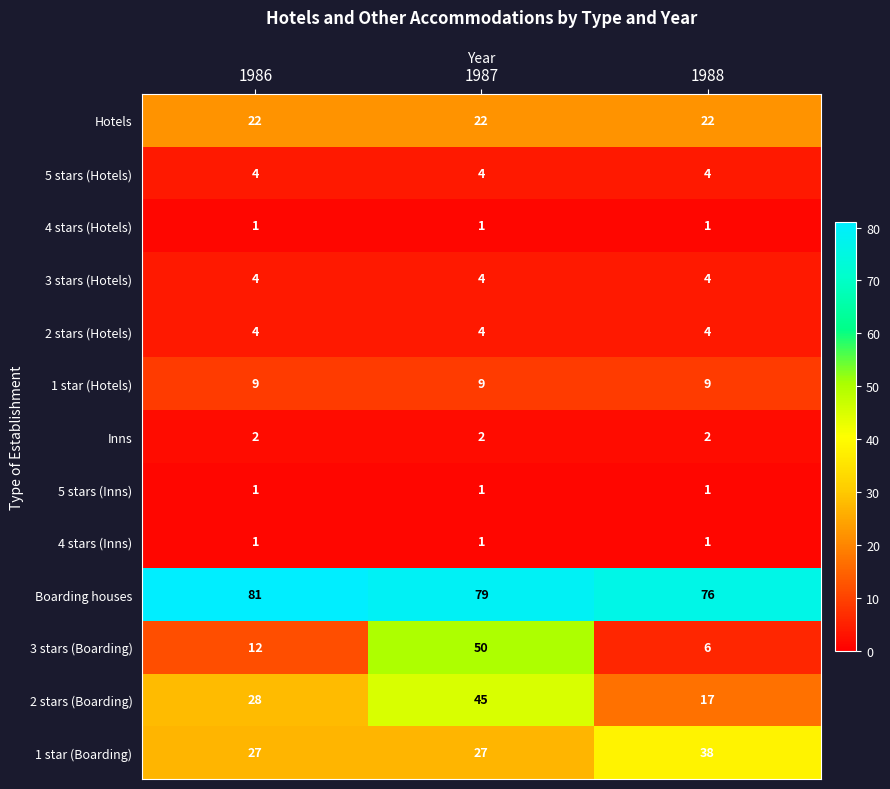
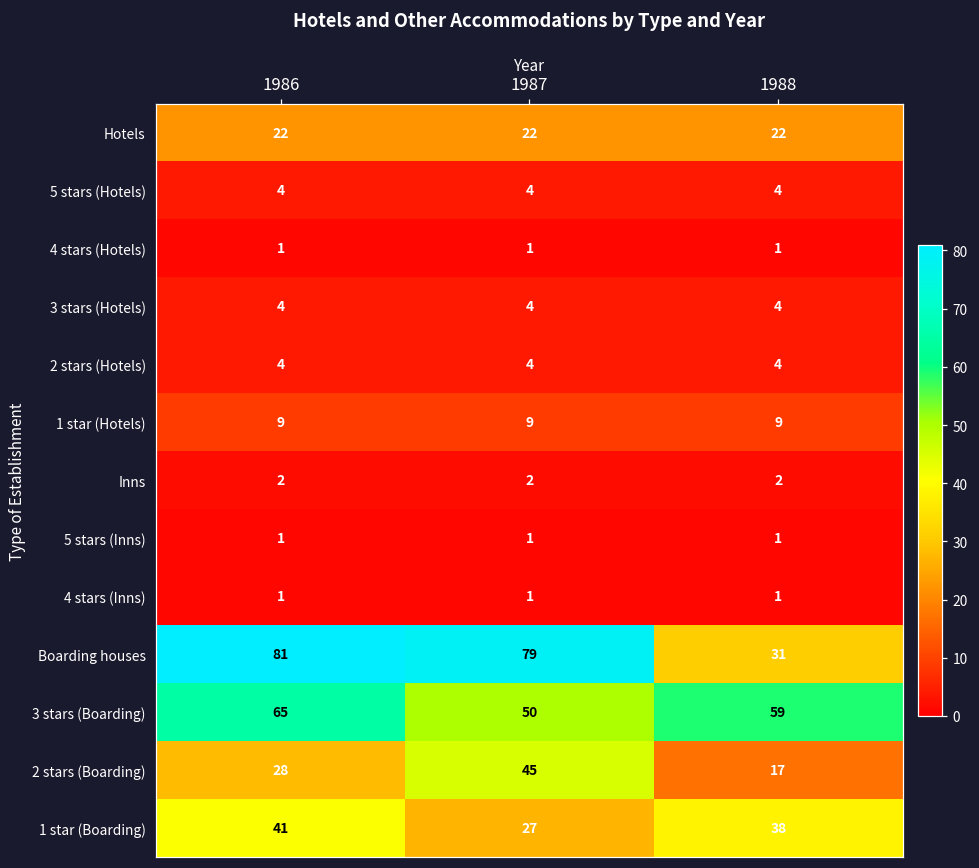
Boarding houses, 1988: 76 -> 31
3 stars (Boarding), 1986: 12 -> 65
3 stars (Boarding), 1988: 6 -> 59
1 star (Boarding), 1986: 27 -> 41
